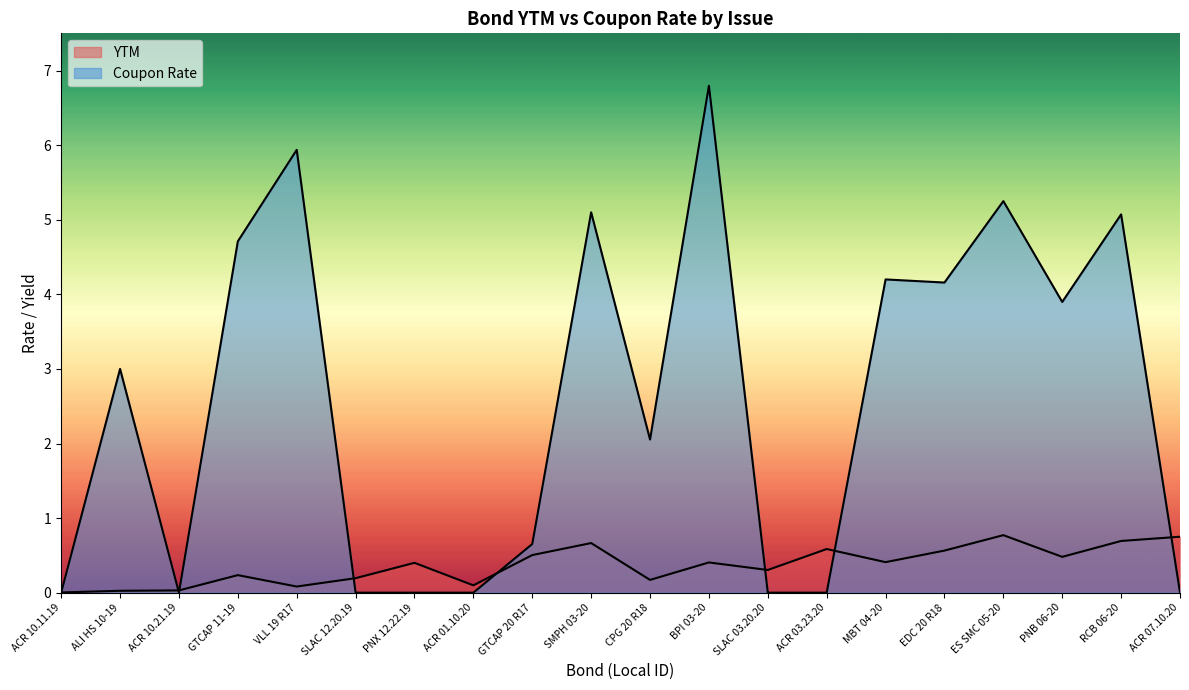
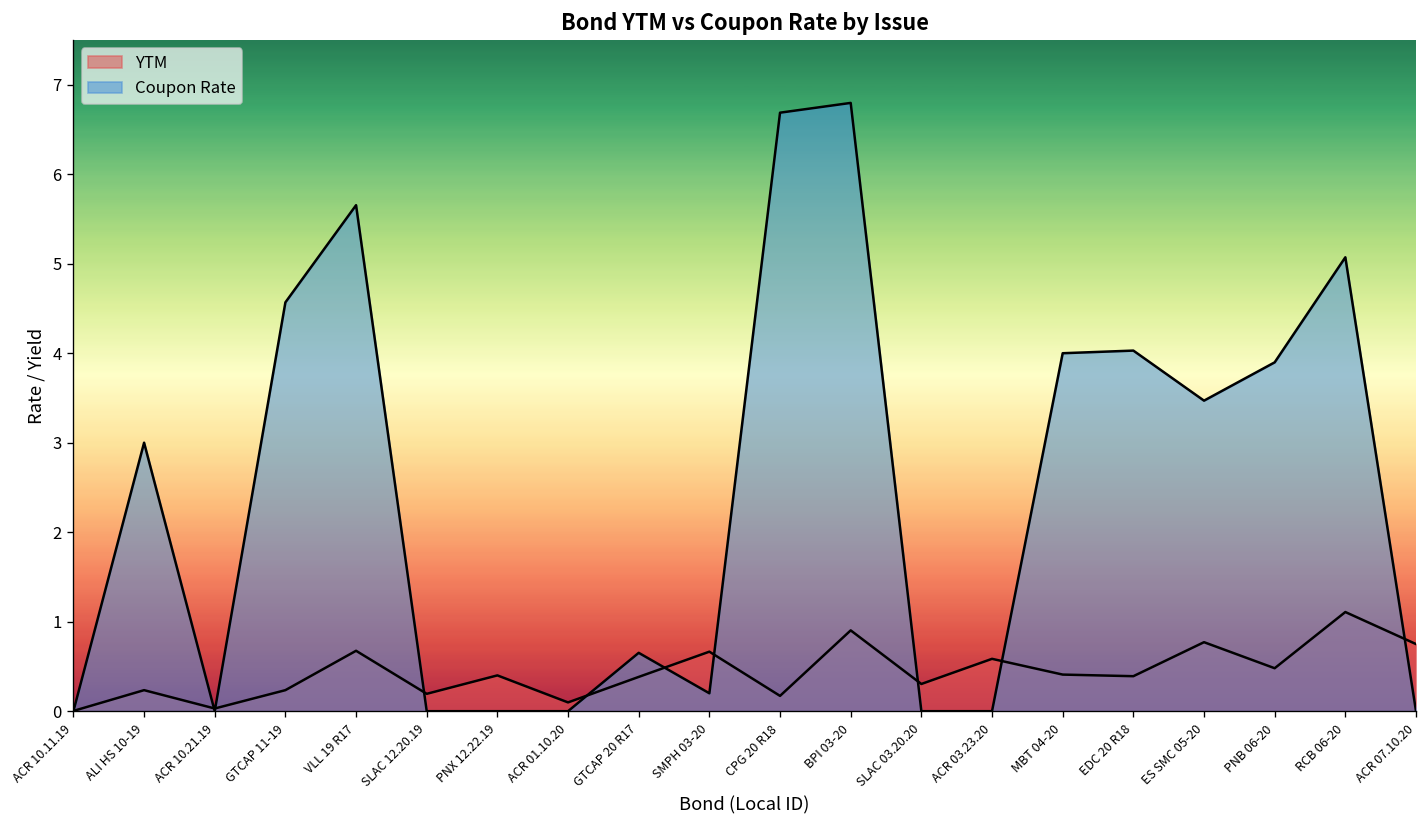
YTM, ALI HS 10-19: 0.0 -> 0.2
Coupon Rate, GTCAP 11-19: 4.7 -> 4.6
YTM, VLL 19 R17: 0.1 -> 0.7
Coupon Rate, VLL 19 R17: 5.9 -> 5.7
YTM, GTCAP 20 R17: 0.5 -> 0.4
Coupon Rate, SMPH 03-20: 5.1 -> 0.2
Coupon Rate, CPG 20 R18: 2.1 -> 6.7
YTM, BPI 03-20: 0.4 -> 0.9
Coupon Rate, MBT 04-20: 4.2 -> 4.0
YTM, EDC 20 R18: 0.6 -> 0.4
Coupon Rate, EDC 20 R18: 4.2 -> 4.0
Coupon Rate, ES SMC 05-20: 5.3 -> 3.5
YTM, RCB 06-20: 0.7 -> 1.1
